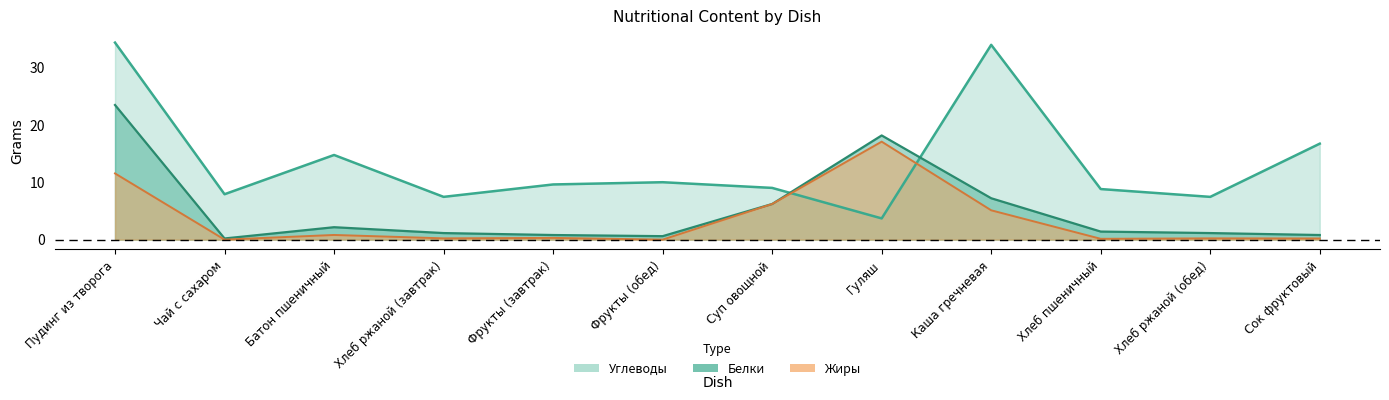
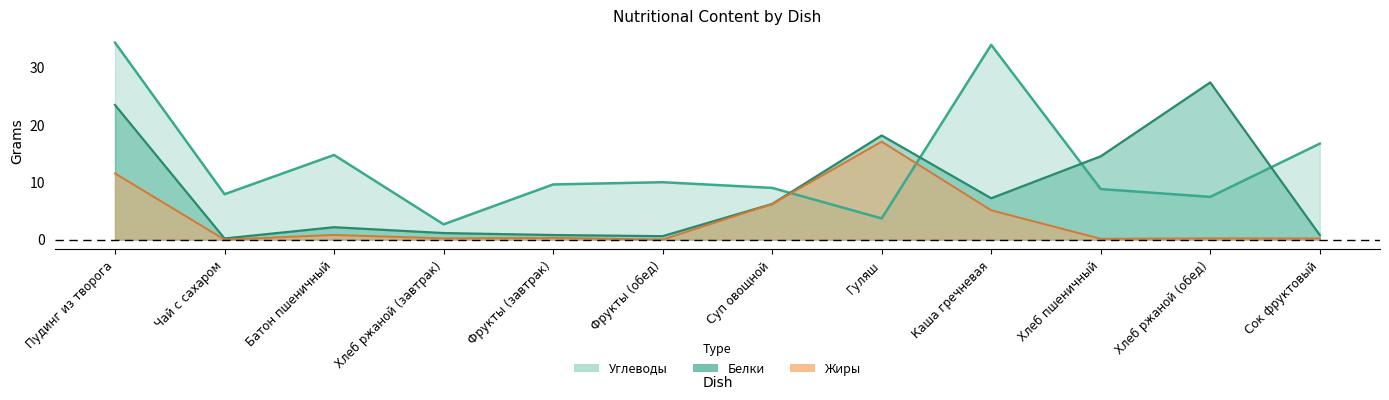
Углеводы, Хлеб ржаной (завтрак): 7 -> 3
Белки, Хлеб пшеничный: 1 -> 15
Белки, Хлеб ржаной (обед): 1 -> 27
